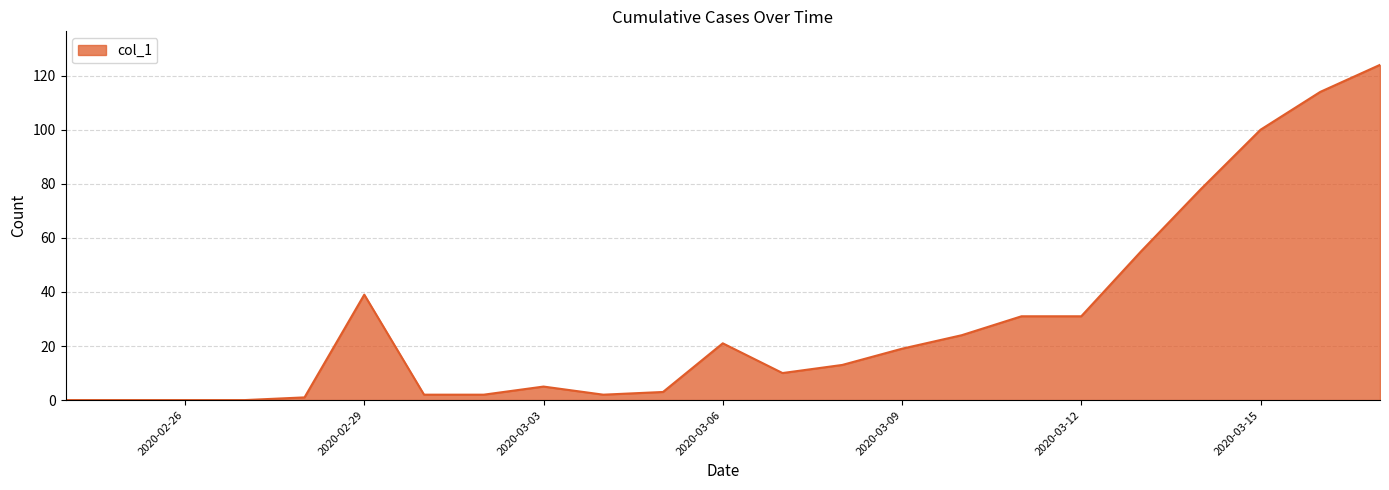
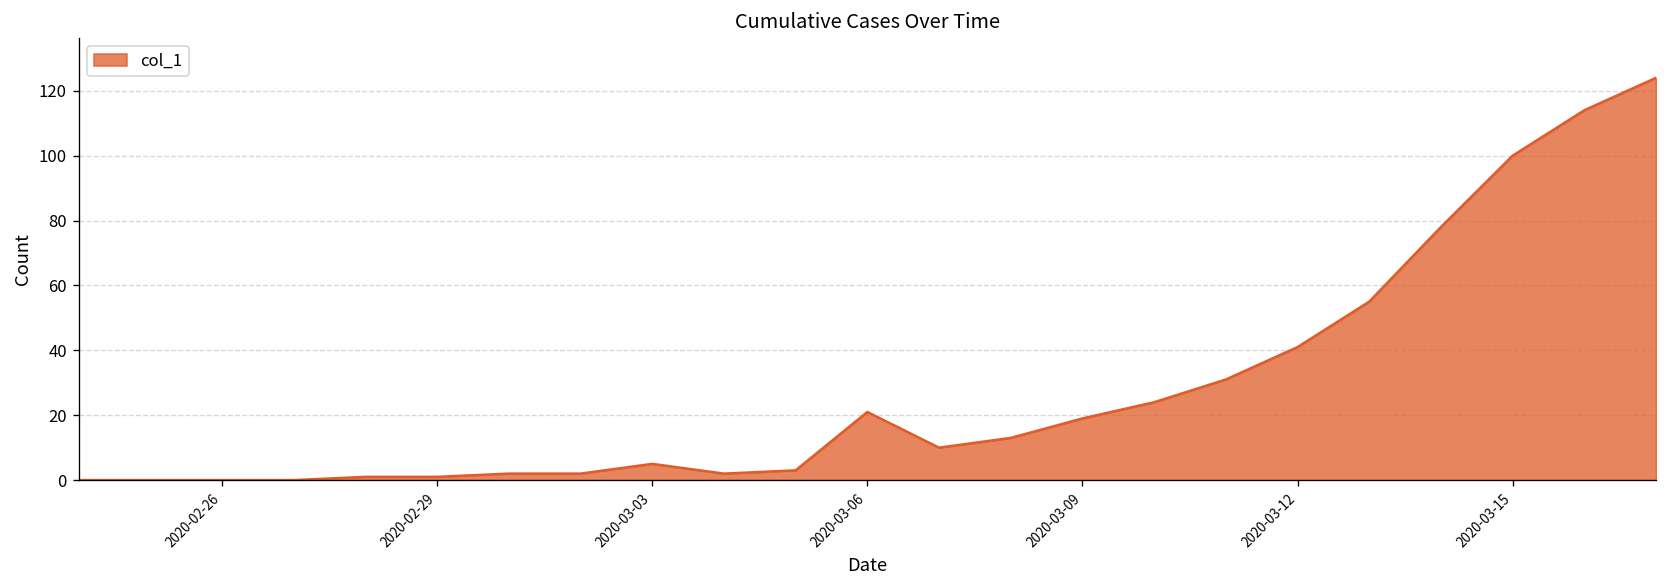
2020-02-29: 39 -> 1
2020-03-12: 31 -> 41
